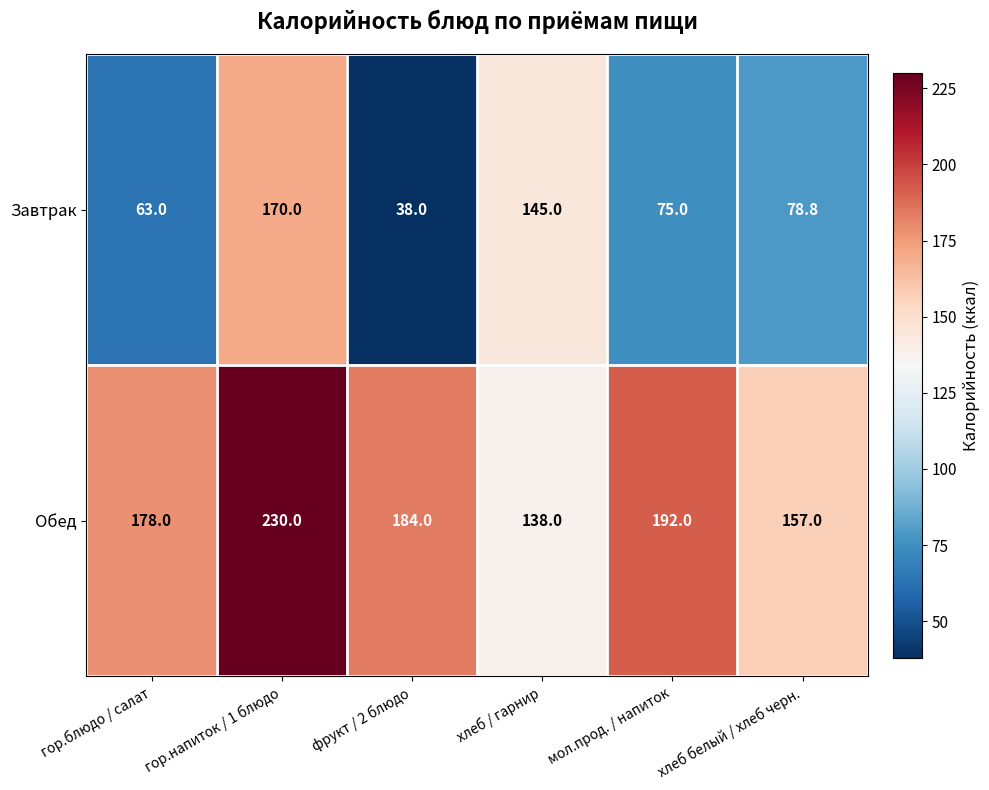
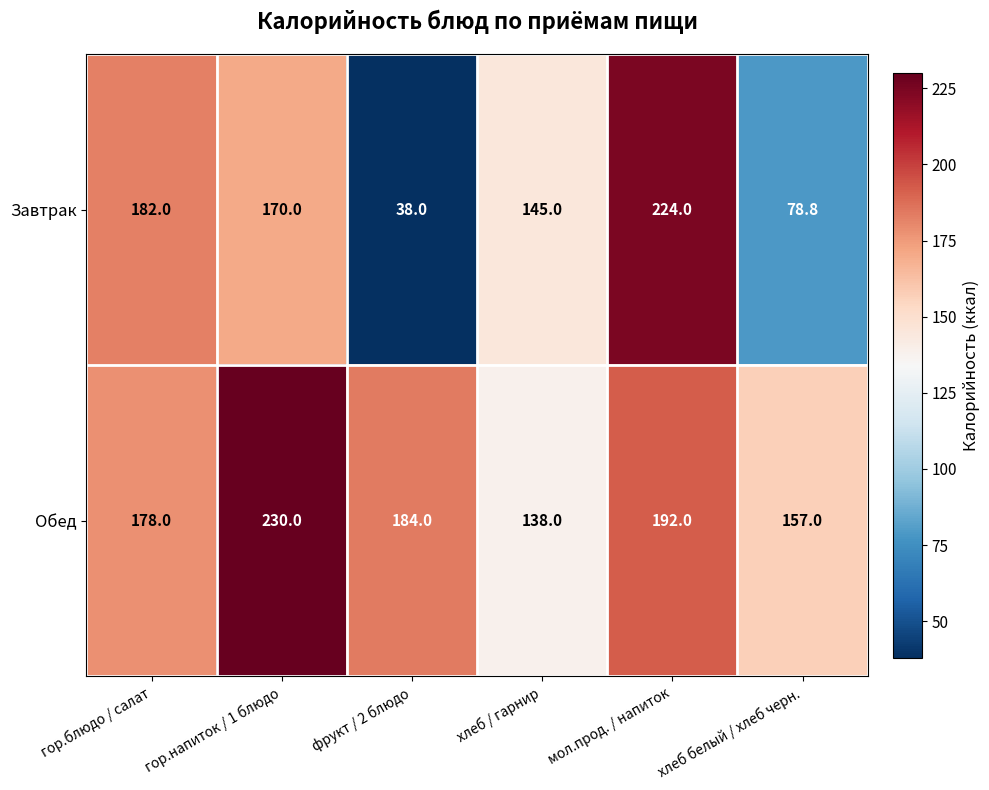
Завтрак, гор.блюдо / салат: 63.0 -> 182.0
Завтрак, мол.прод. / напиток: 75.0 -> 224.0
